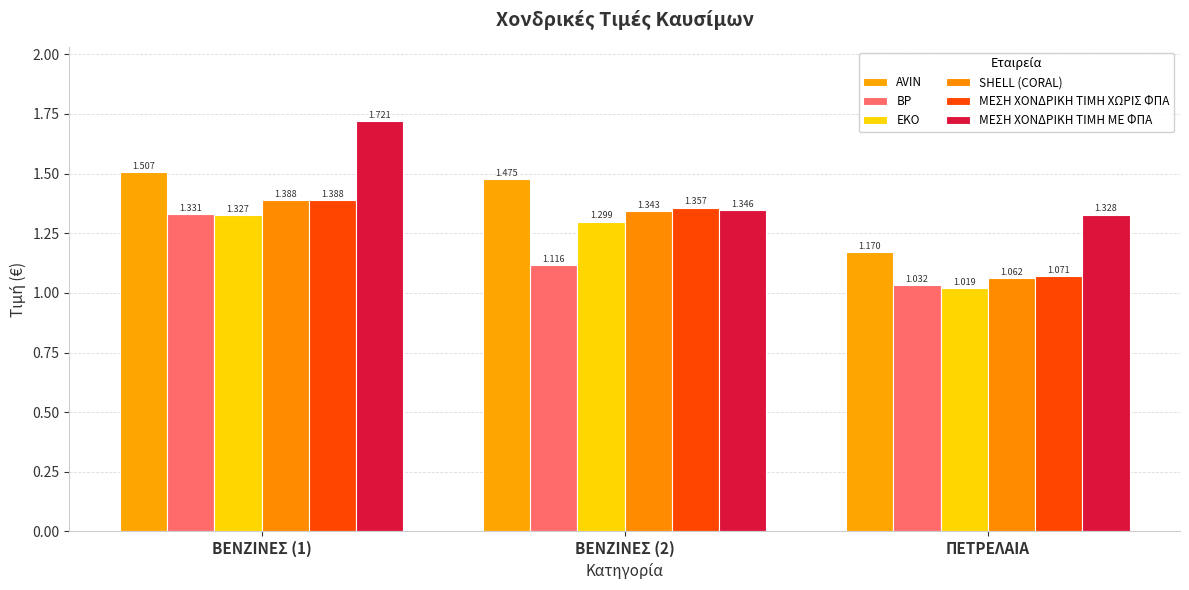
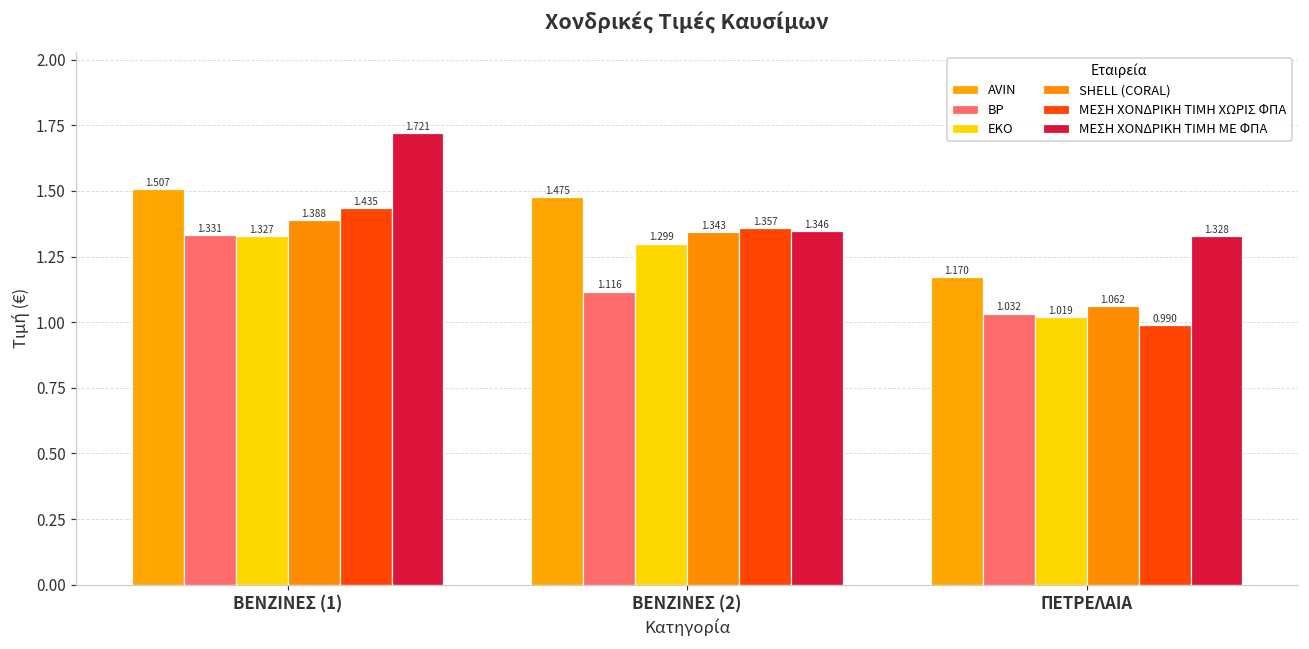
ΜΕΣΗ ΧΟΝΔΡΙΚΗ ΤΙΜΗ ΧΩΡΙΣ ΦΠΑ, ΒΕΝΖΙΝΕΣ (1): 1.388 -> 1.435
ΜΕΣΗ ΧΟΝΔΡΙΚΗ ΤΙΜΗ ΧΩΡΙΣ ΦΠΑ, ΠΕΤΡΕΛΑΙΑ: 1.071 -> 0.990
